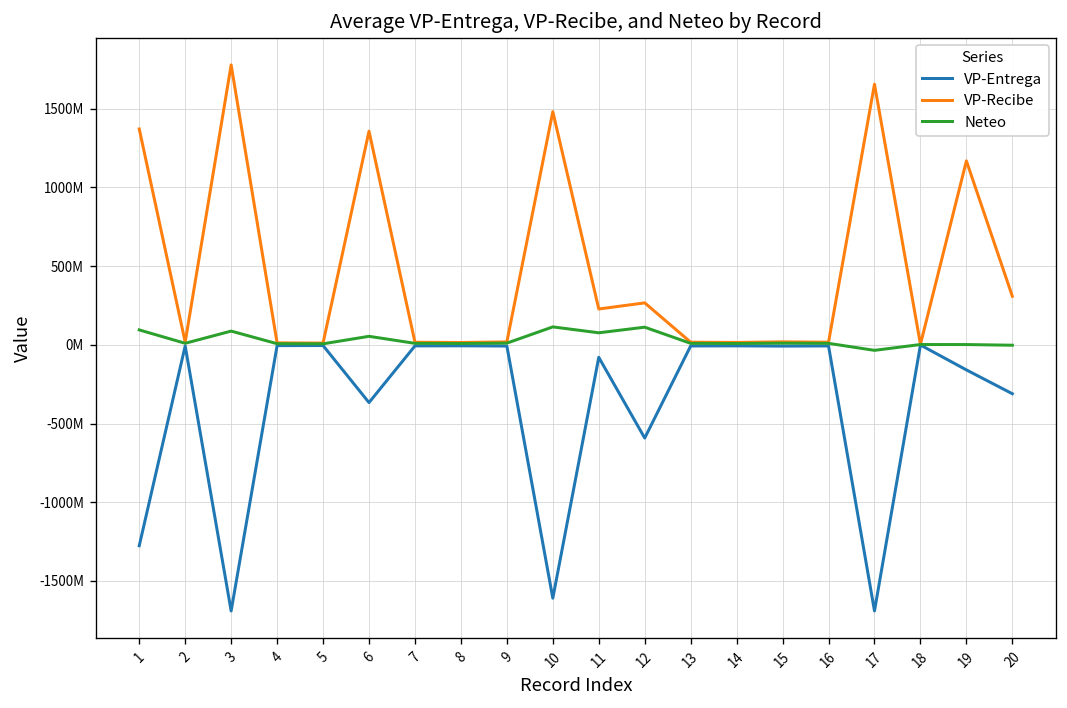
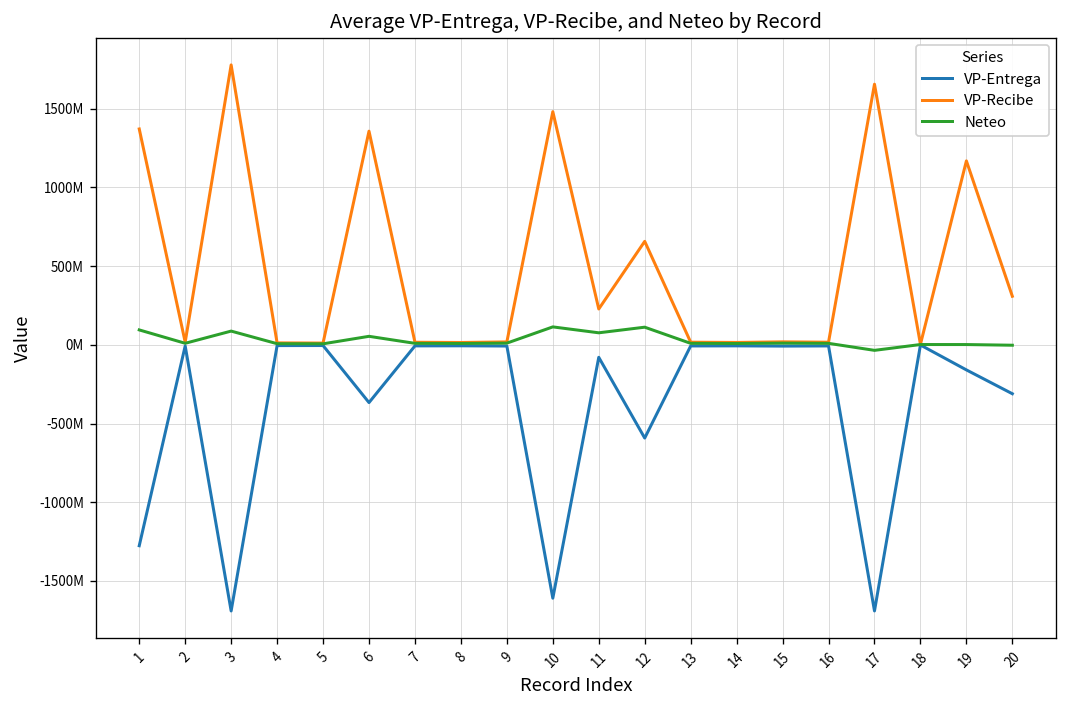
VP-Recibe, 12: 270000000 -> 660000000
